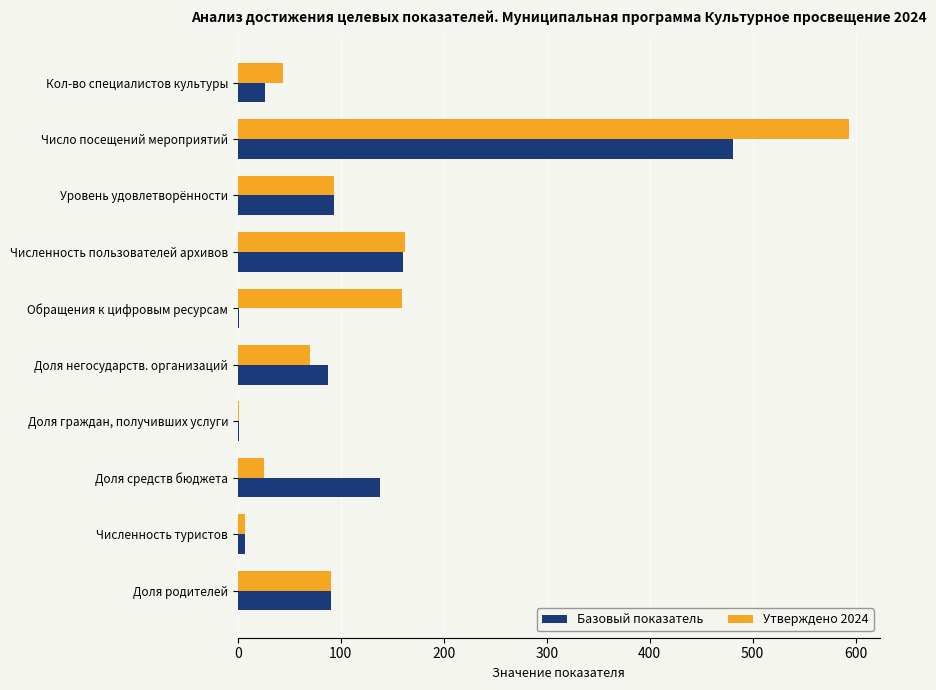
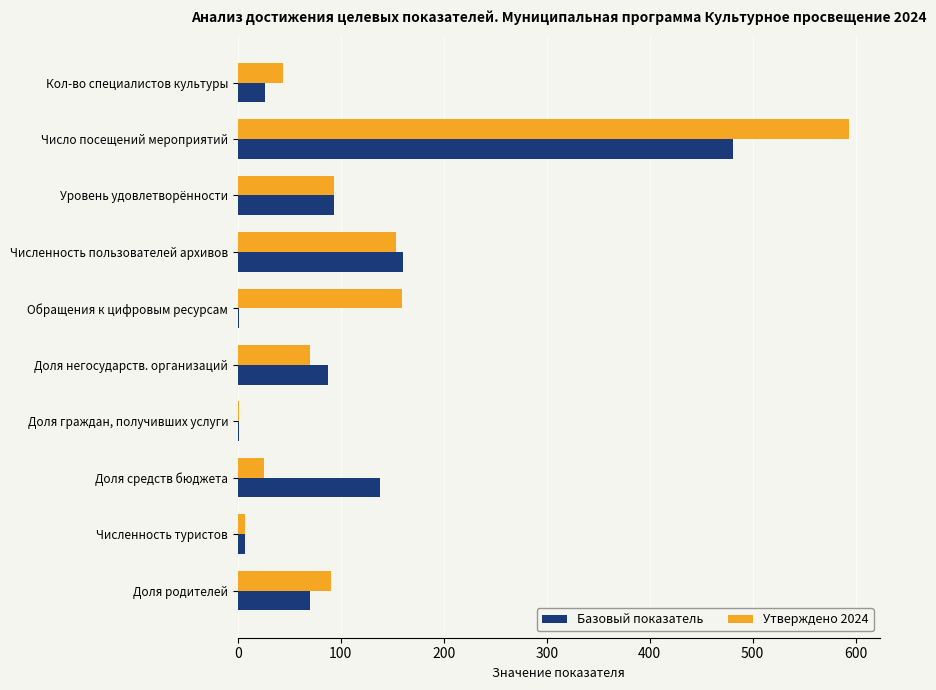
Утверждено 2024, Численность пользователей архивов: 162 -> 154
Базовый показатель, Доля родителей: 90 -> 70
